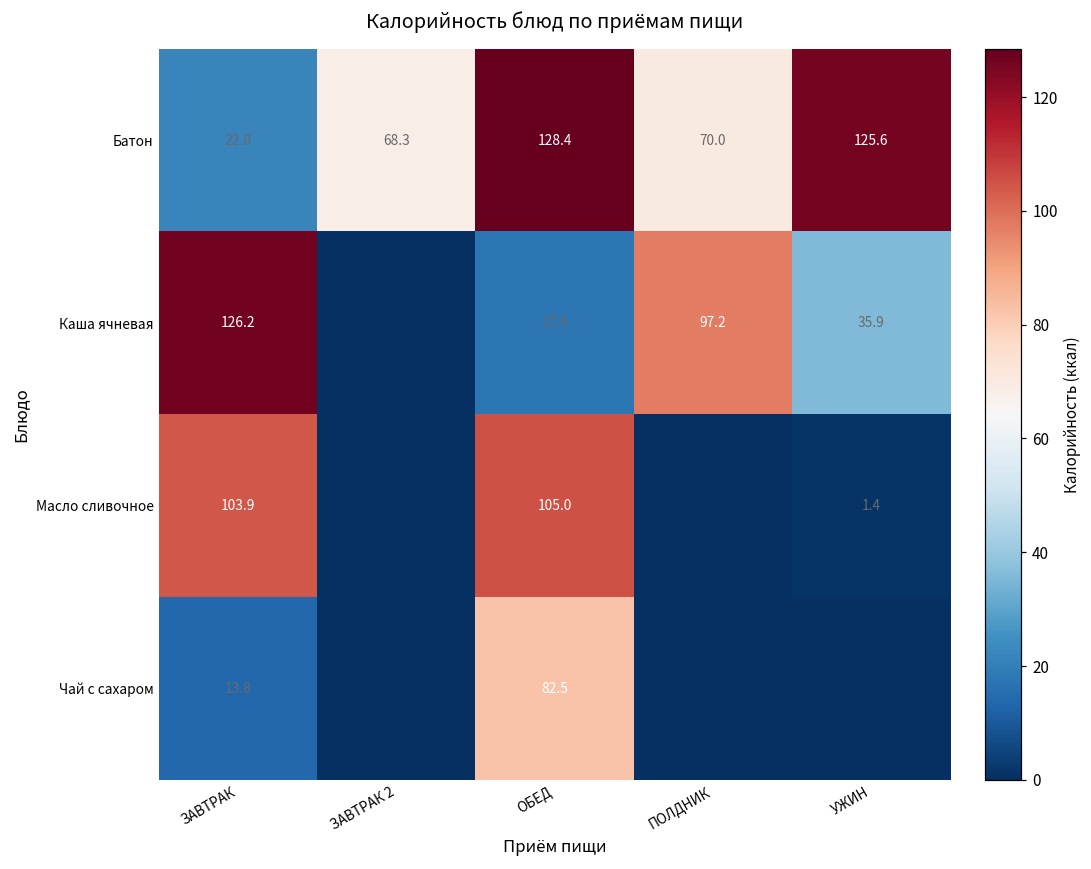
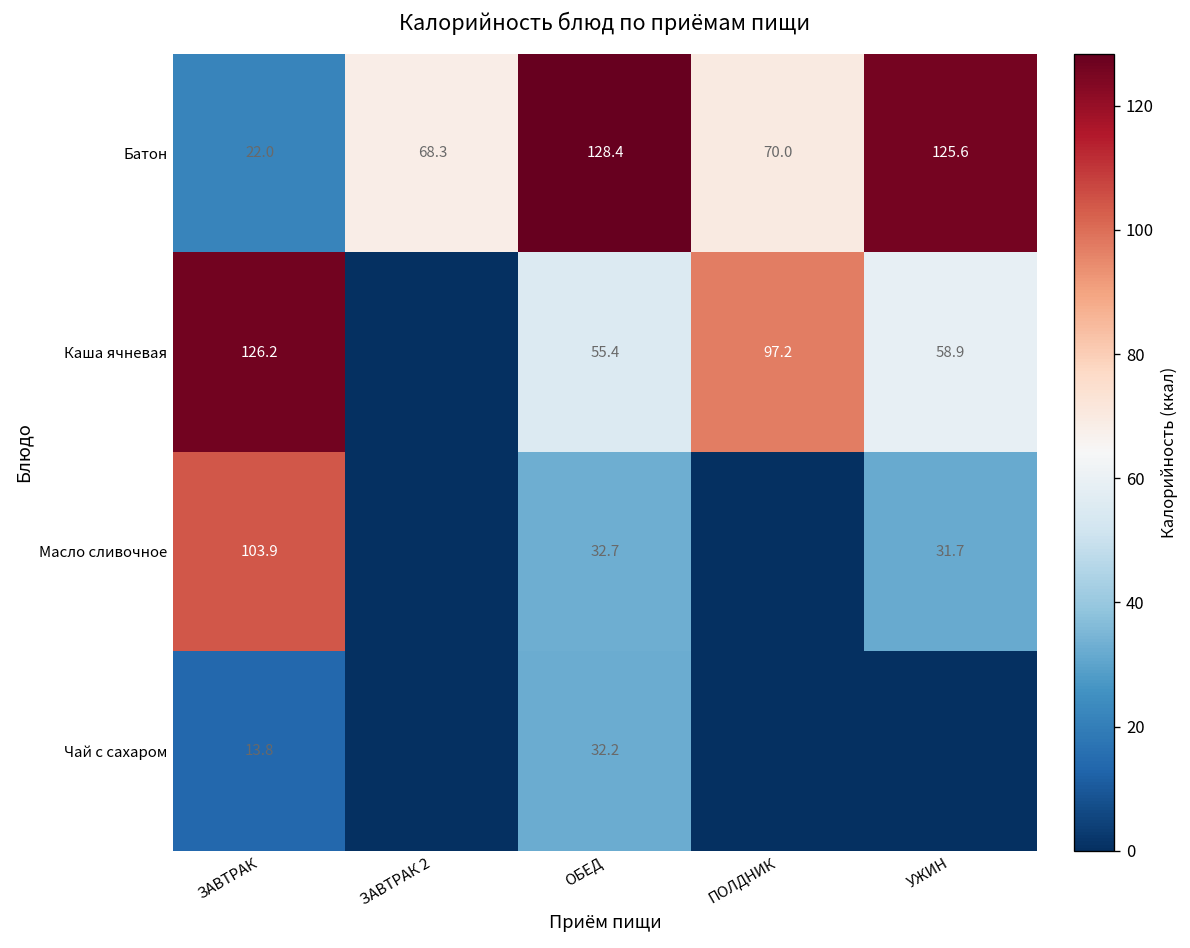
Каша ячневая, ОБЕД: 17.9 -> 55.4
Каша ячневая, УЖИН: 35.9 -> 58.9
Масло сливочное, ОБЕД: 105.0 -> 32.7
Масло сливочное, УЖИН: 1.4 -> 31.7
Чай с сахаром, ОБЕД: 82.5 -> 32.2
